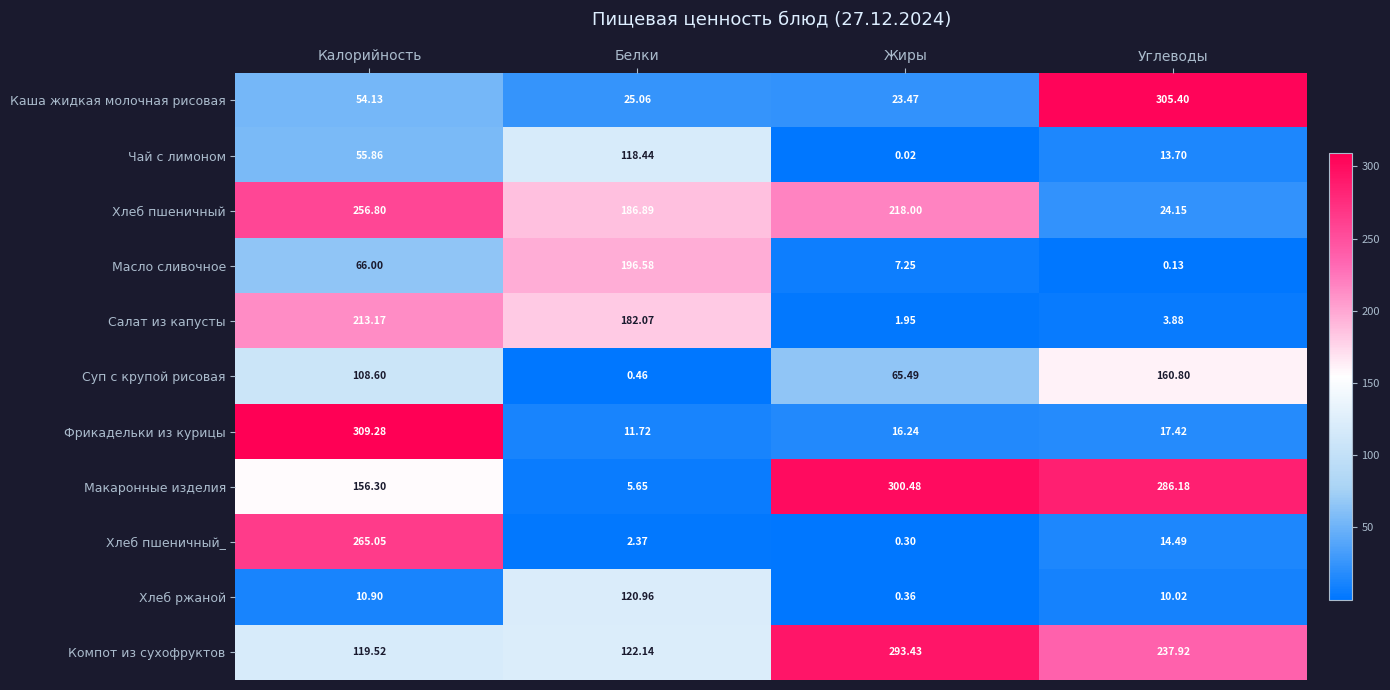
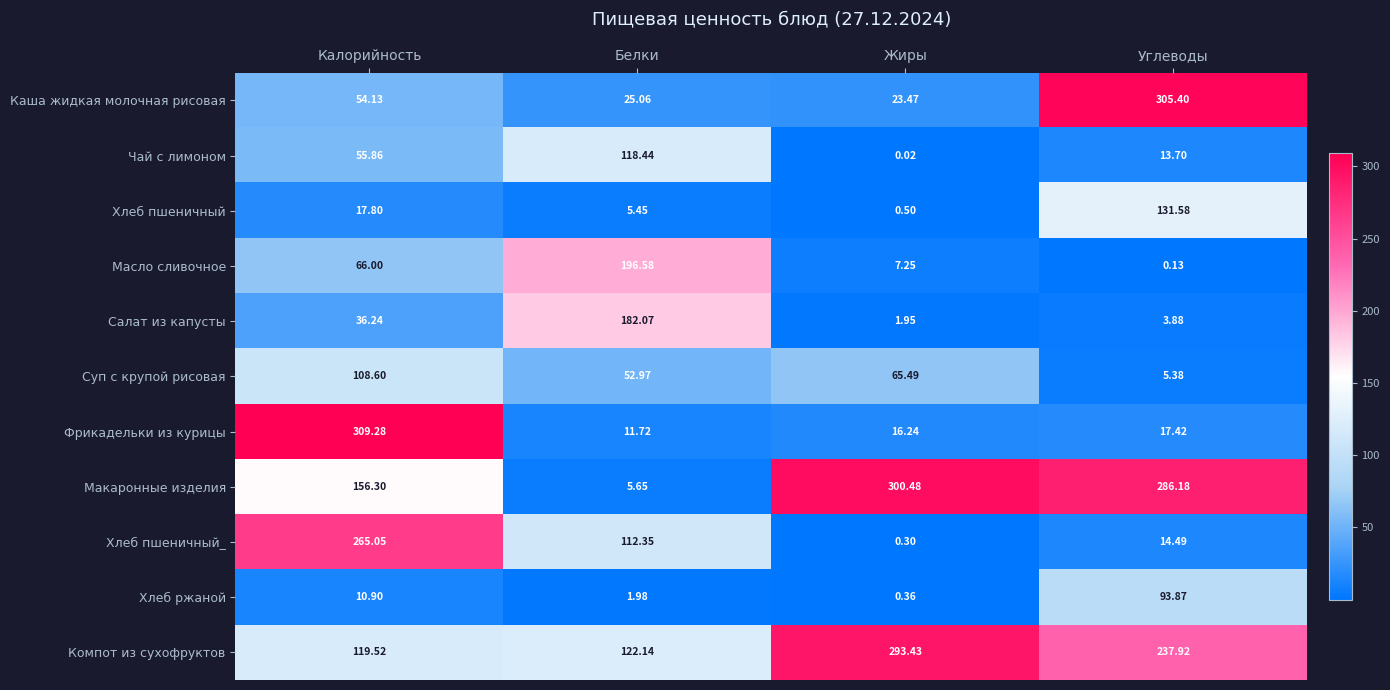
Хлеб пшеничный, Калорийность: 256.80 -> 17.80
Хлеб пшеничный, Белки: 186.89 -> 5.45
Хлеб пшеничный, Жиры: 218.00 -> 0.50
Хлеб пшеничный, Углеводы: 24.15 -> 131.58
Салат из капусты, Калорийность: 213.17 -> 36.24
Суп с крупой рисовая, Белки: 0.46 -> 52.97
Суп с крупой рисовая, Углеводы: 160.80 -> 5.38
Хлеб пшеничный_, Белки: 2.37 -> 112.35
Хлеб ржаной, Белки: 120.96 -> 1.98
Хлеб ржаной, Углеводы: 10.02 -> 93.87
